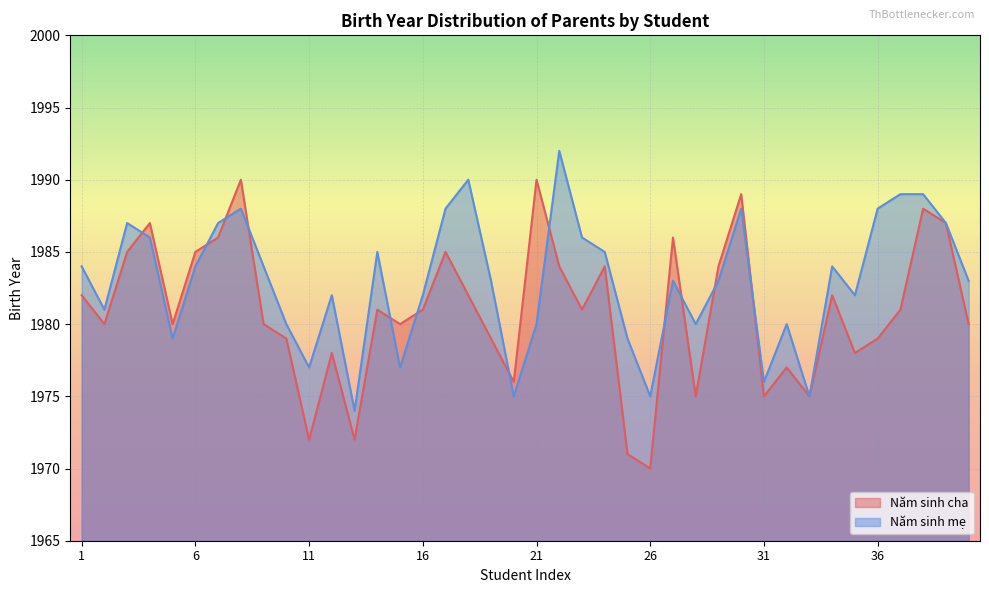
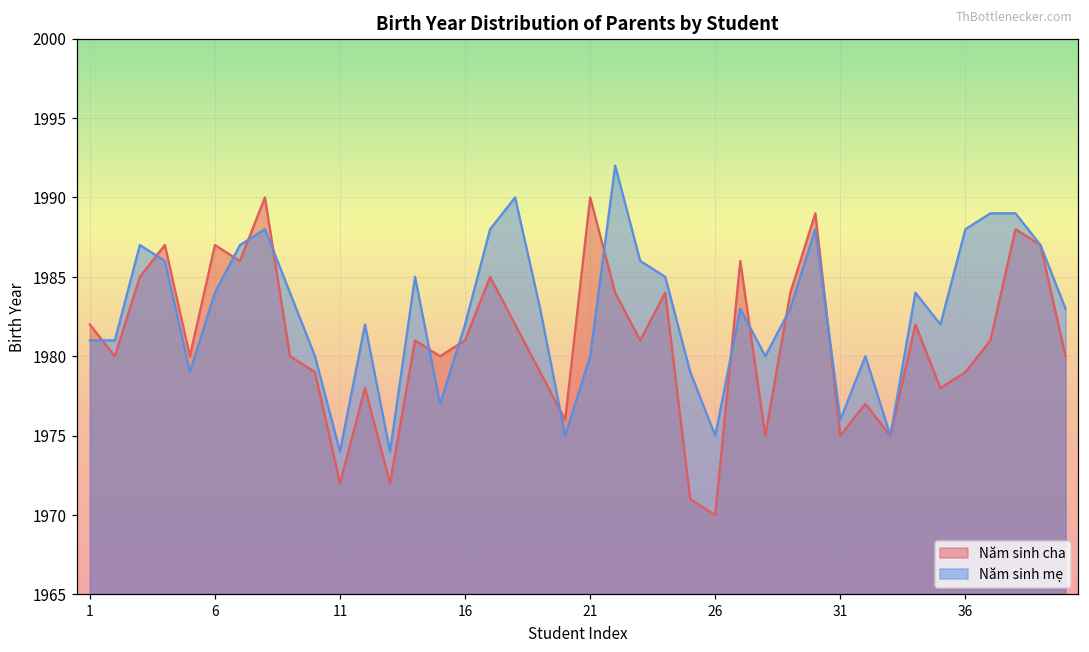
Năm sinh mẹ, 1: 1984 -> 1981
Năm sinh cha, 6: 1985 -> 1987
Năm sinh mẹ, 11: 1977 -> 1974
